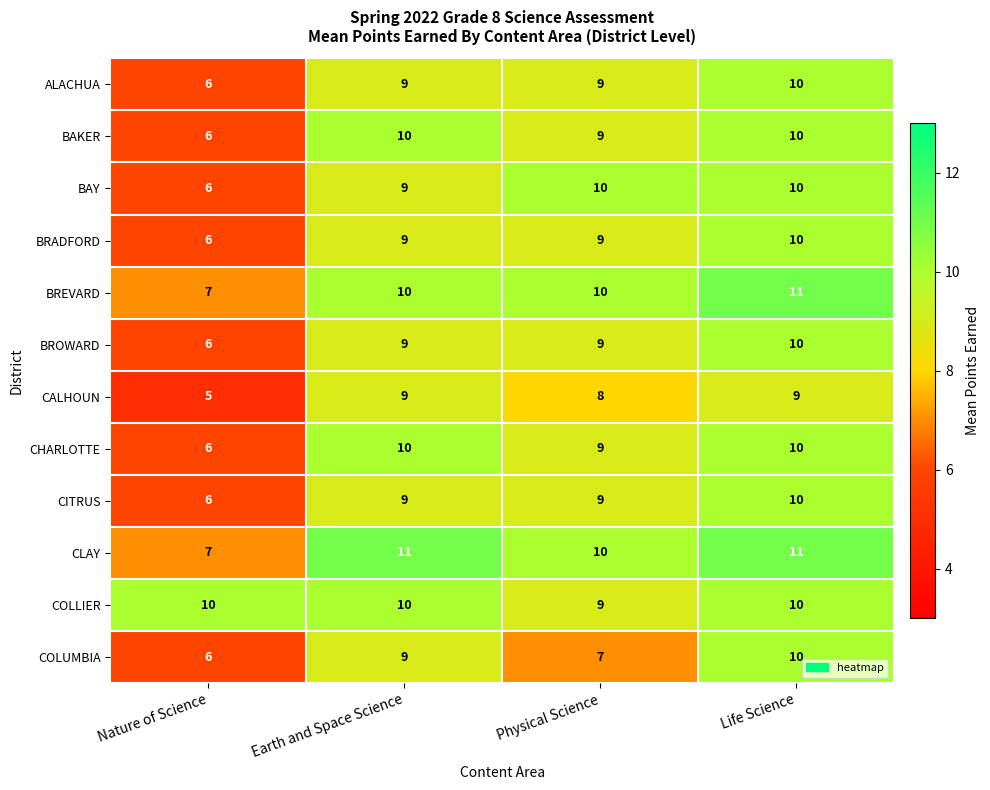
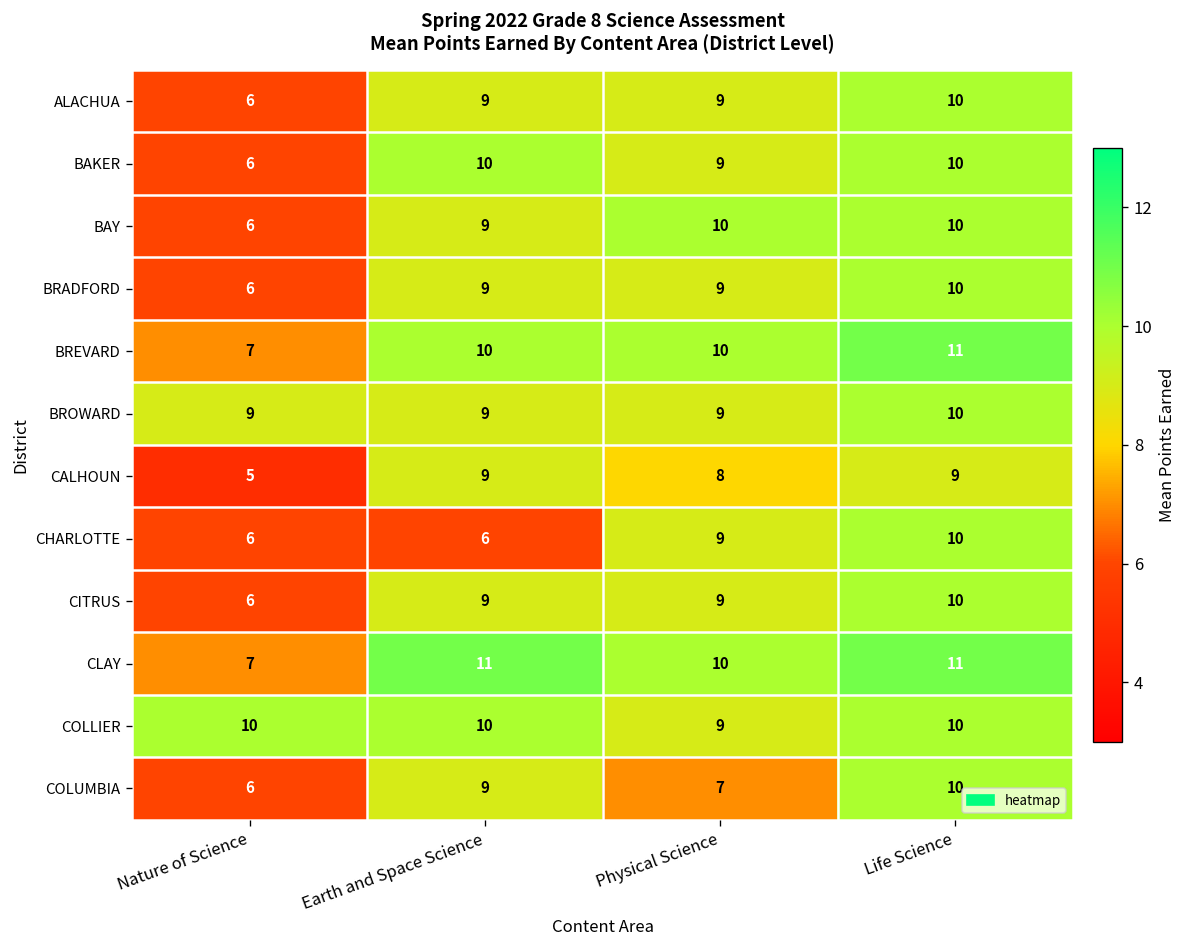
BROWARD, Nature of Science: 6 -> 9
CHARLOTTE, Earth and Space Science: 10 -> 6
